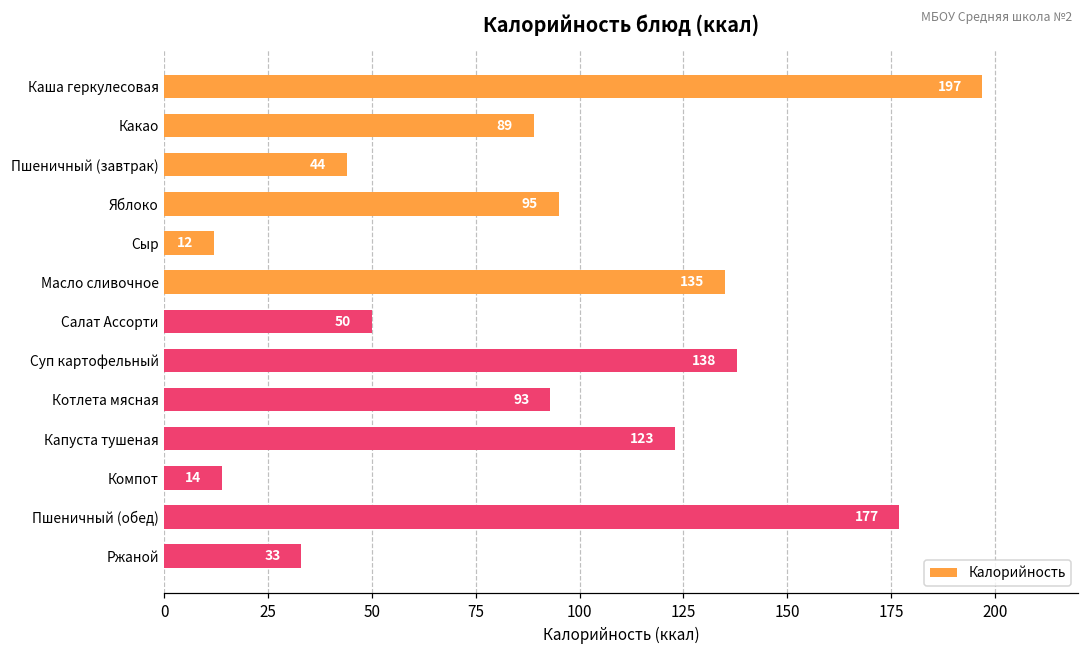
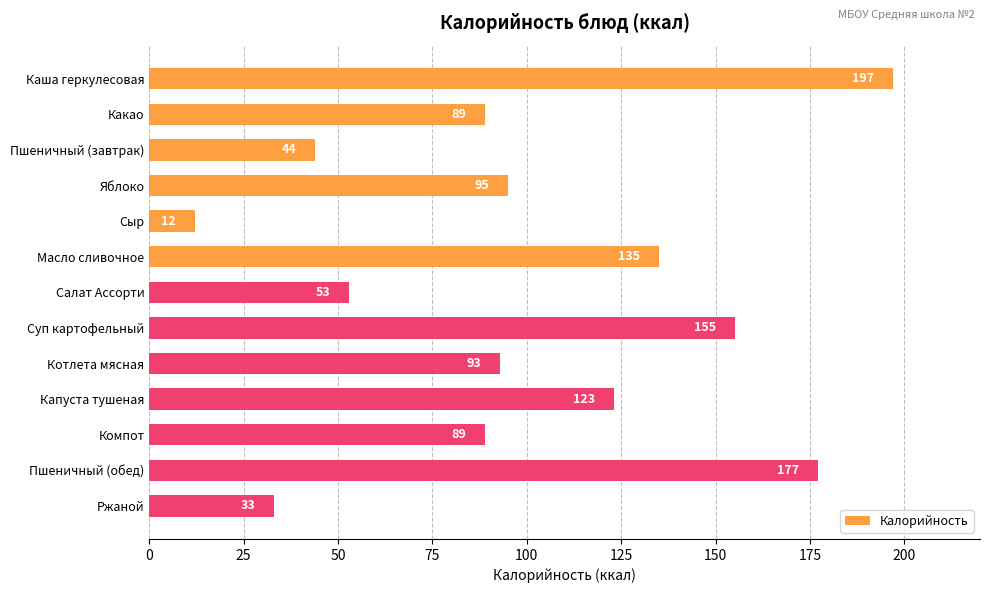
Салат Ассорти: 50 -> 53
Суп картофельный: 138 -> 155
Компот: 14 -> 89
